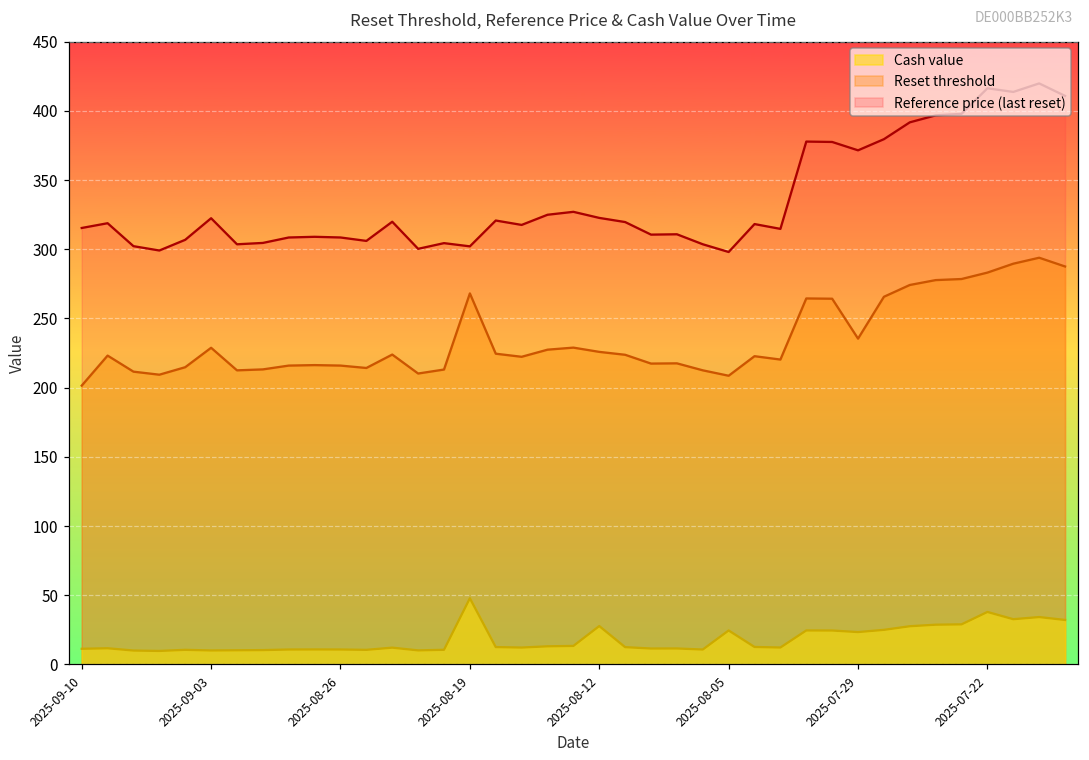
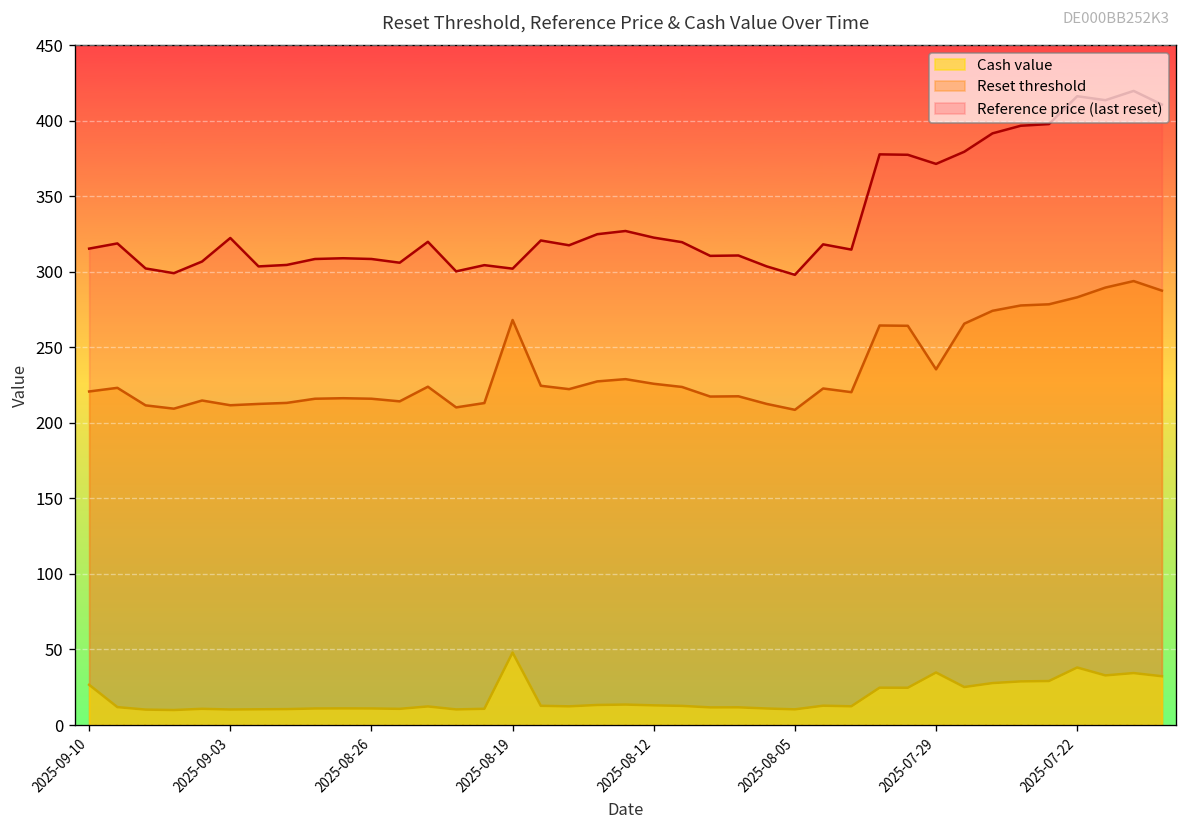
Cash value, 2025-09-10: 11 -> 27
Reset threshold, 2025-09-10: 201 -> 221
Reset threshold, 2025-09-03: 229 -> 212
Cash value, 2025-08-12: 28 -> 13
Cash value, 2025-08-05: 25 -> 10
Cash value, 2025-07-29: 23 -> 35
